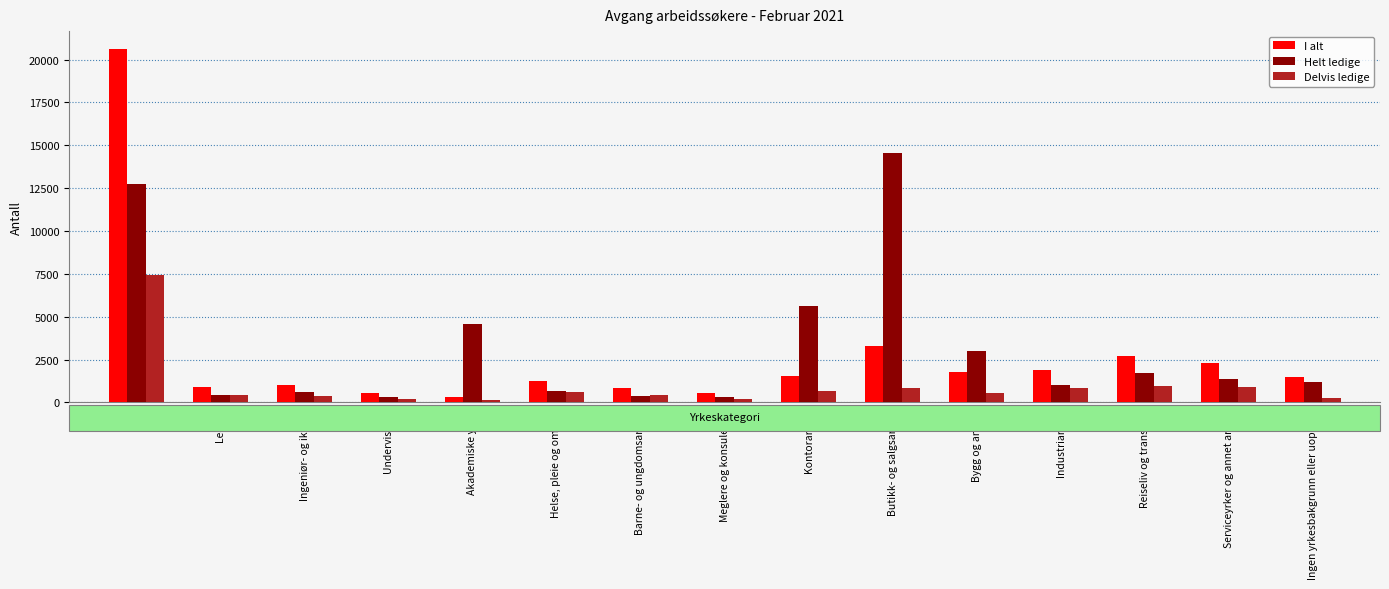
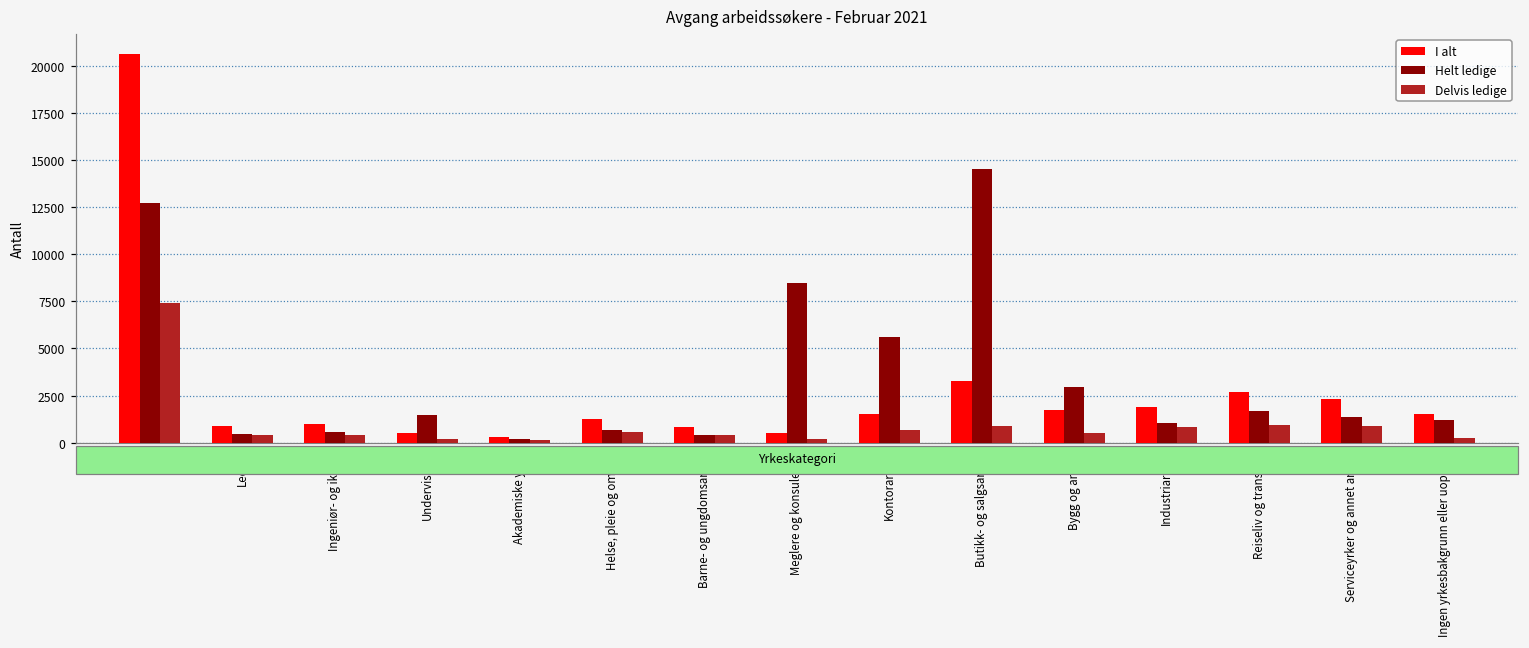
Helt ledige, Undervisning: 300 -> 1500
Helt ledige, Akademiske yrker: 4600 -> 200
Helt ledige, Meglere og konsulenter: 300 -> 8500
